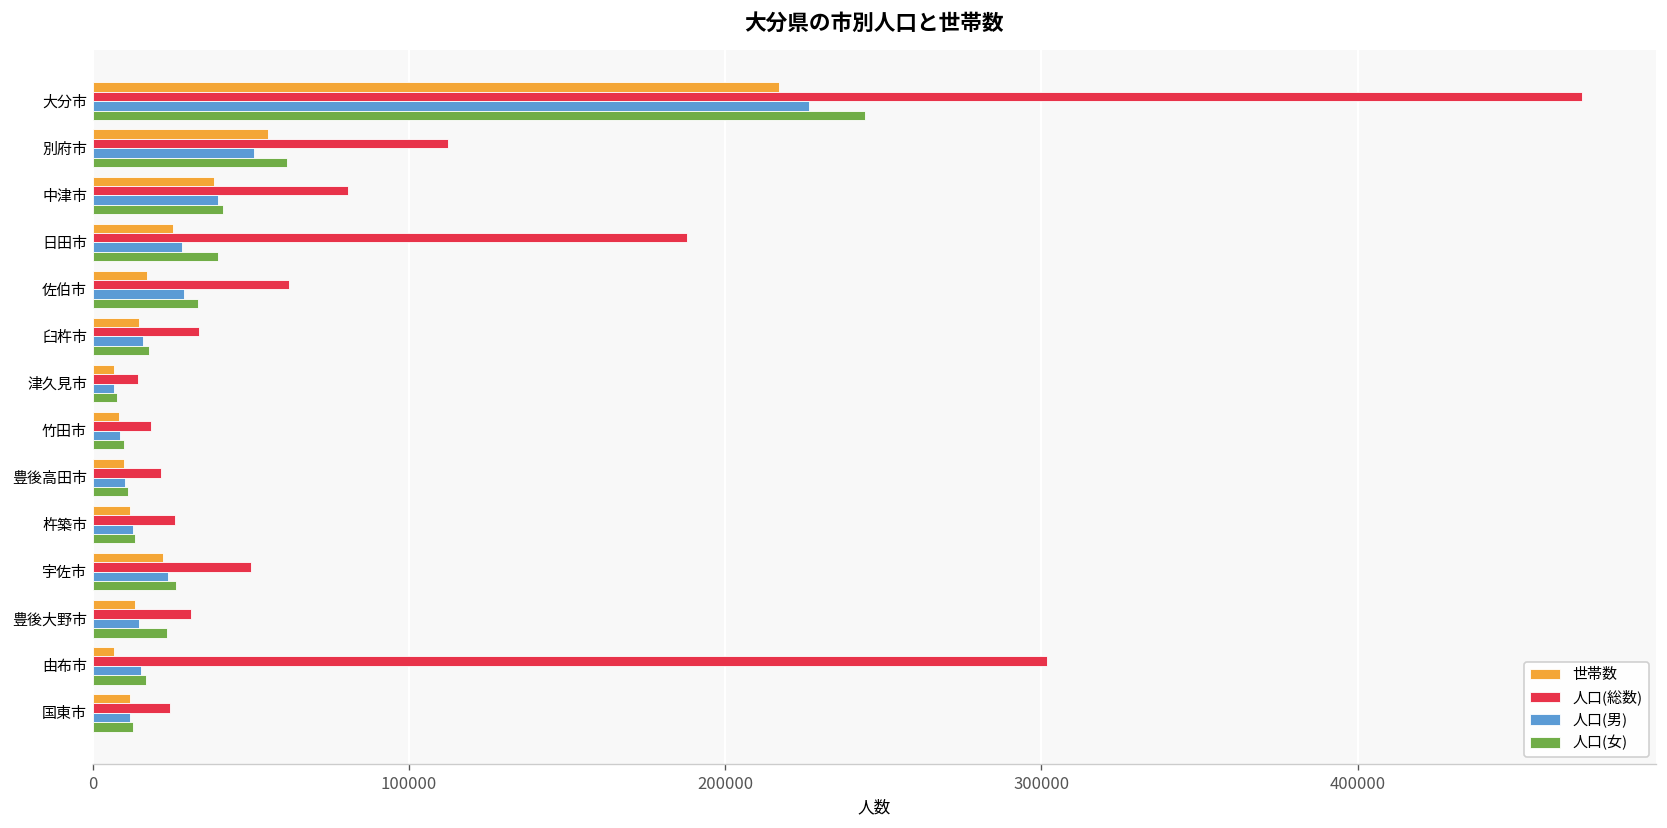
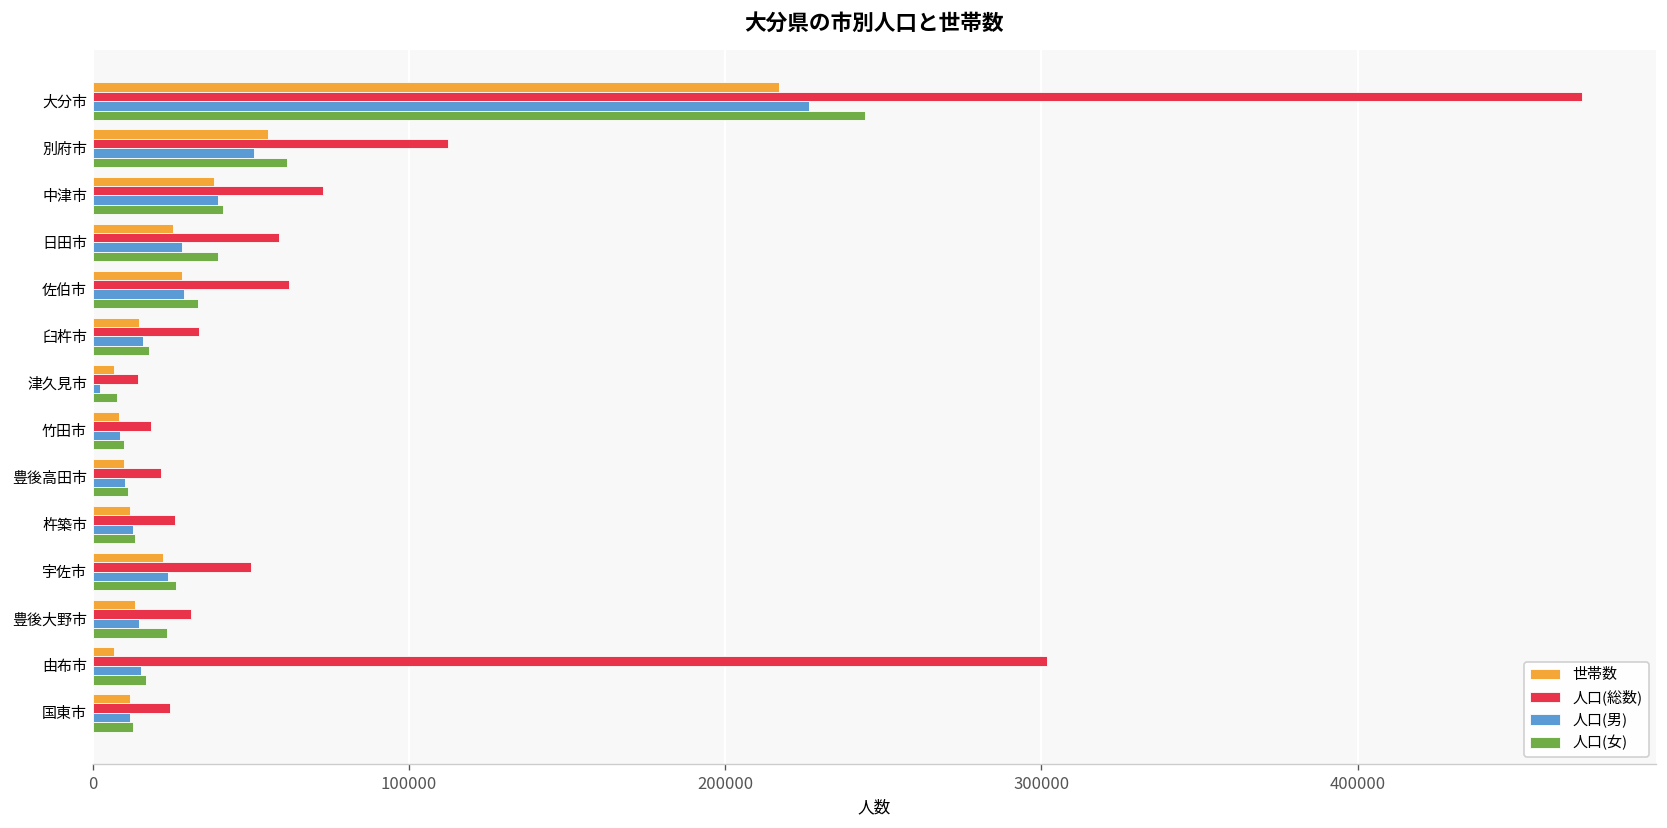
人口(総数), 中津市: 81000 -> 73000
人口(総数), 日田市: 188000 -> 59000
世帯数, 佐伯市: 17000 -> 28000
人口(男), 津久見市: 7000 -> 2000
